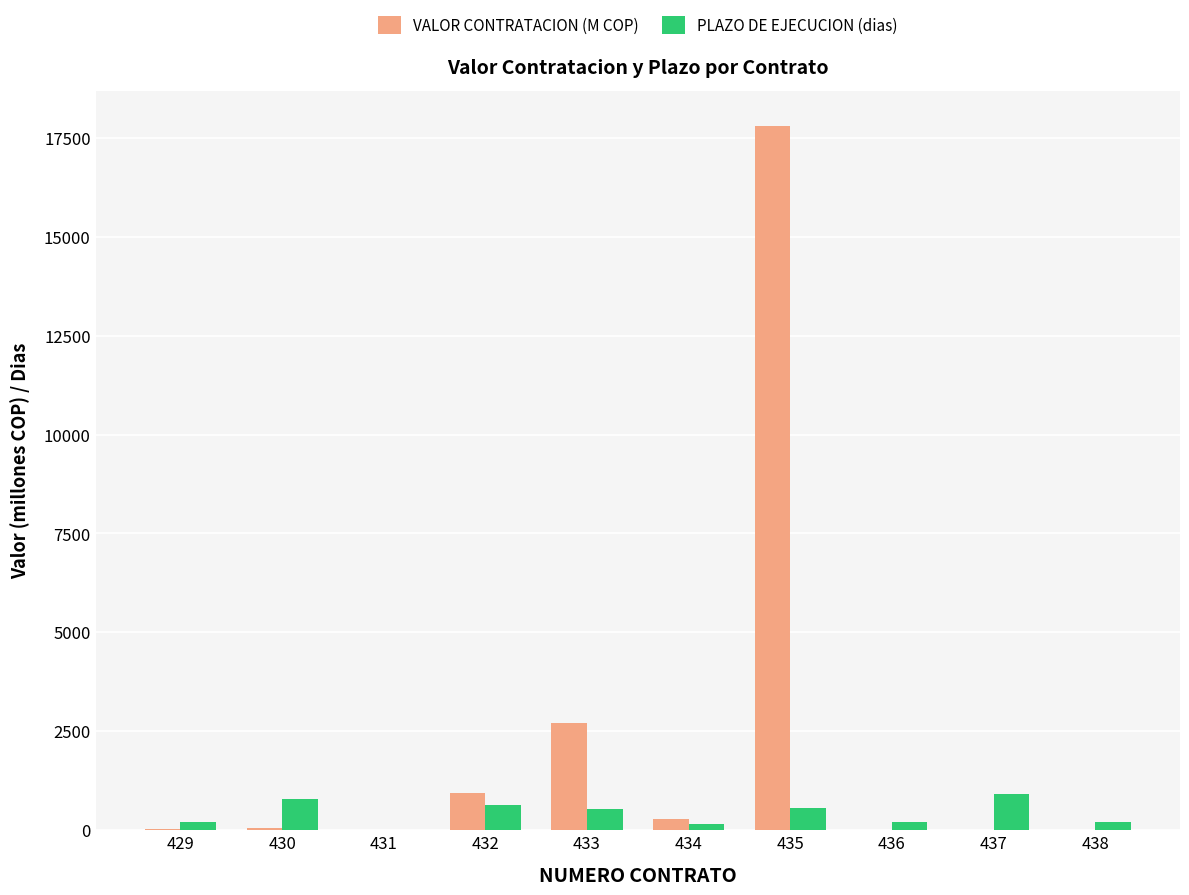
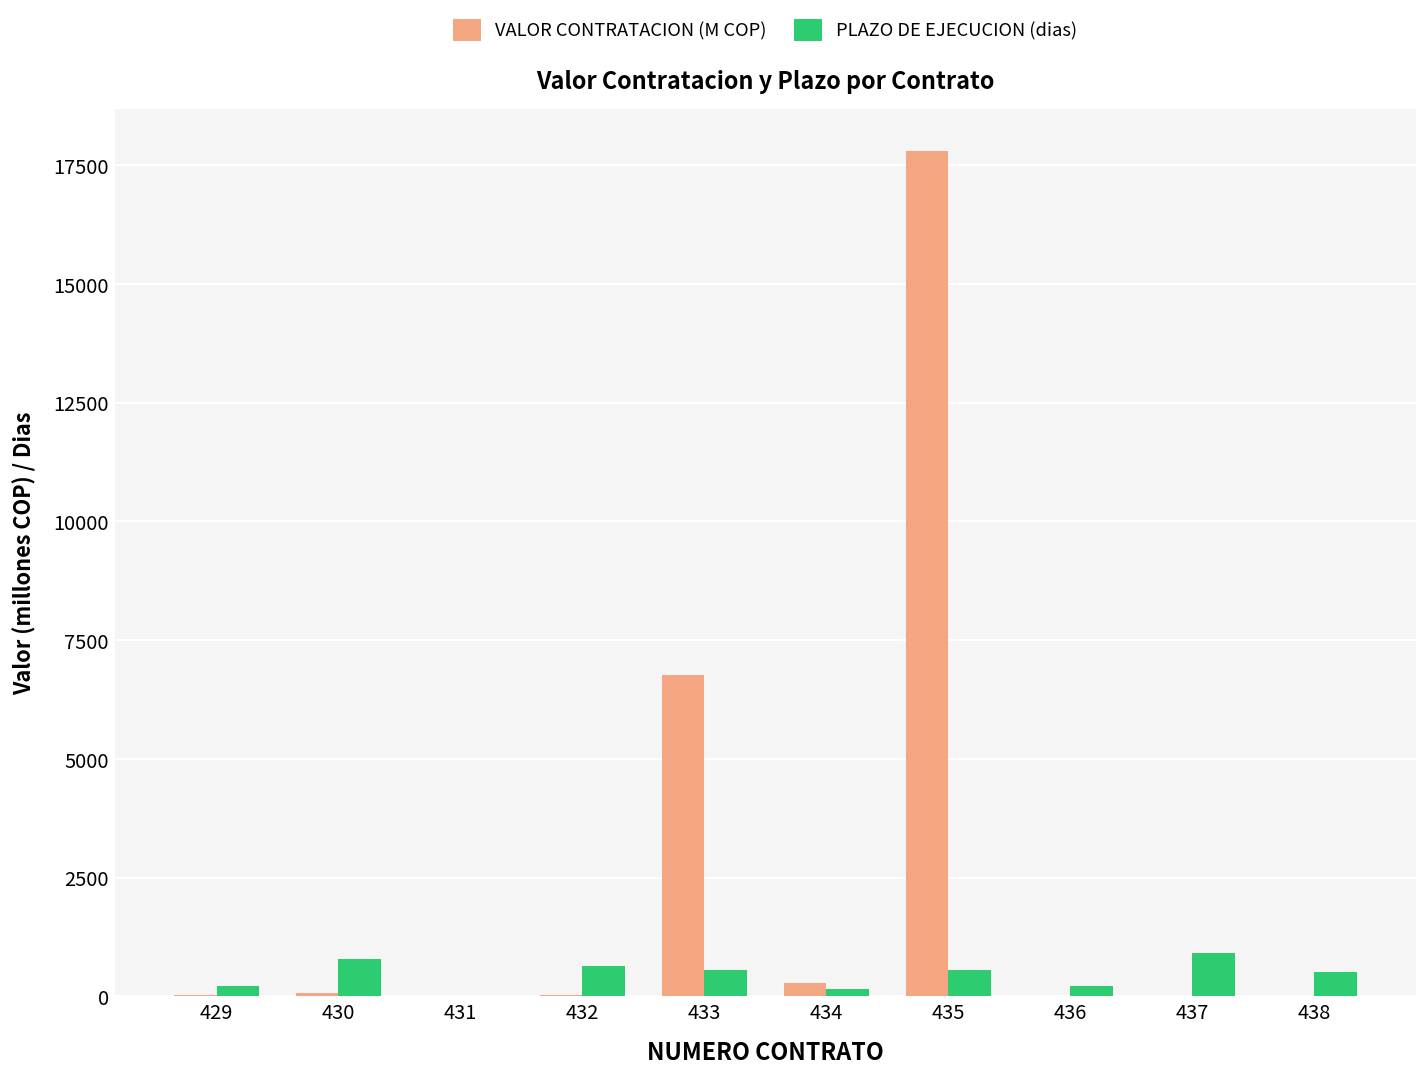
VALOR CONTRATACION (M COP), 432: 900 -> 0
VALOR CONTRATACION (M COP), 433: 2700 -> 6800
PLAZO DE EJECUCION (dias), 438: 200 -> 500
